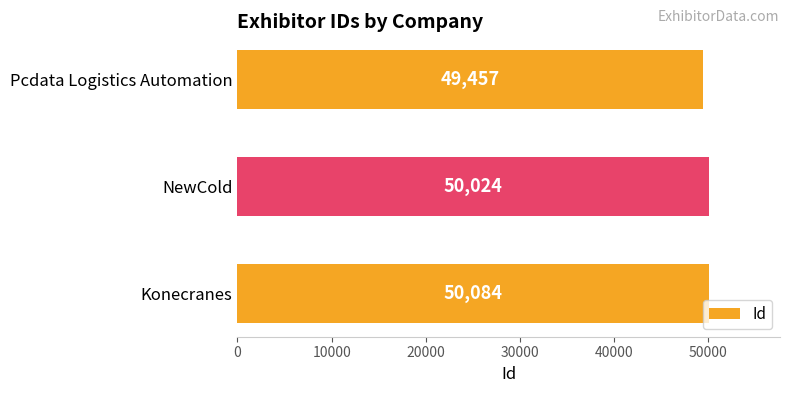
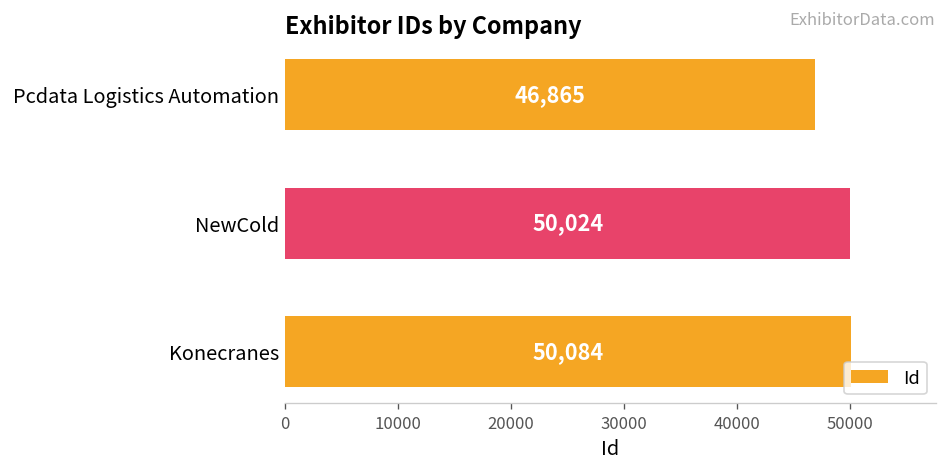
Pcdata Logistics Automation: 49,457 -> 46,865
